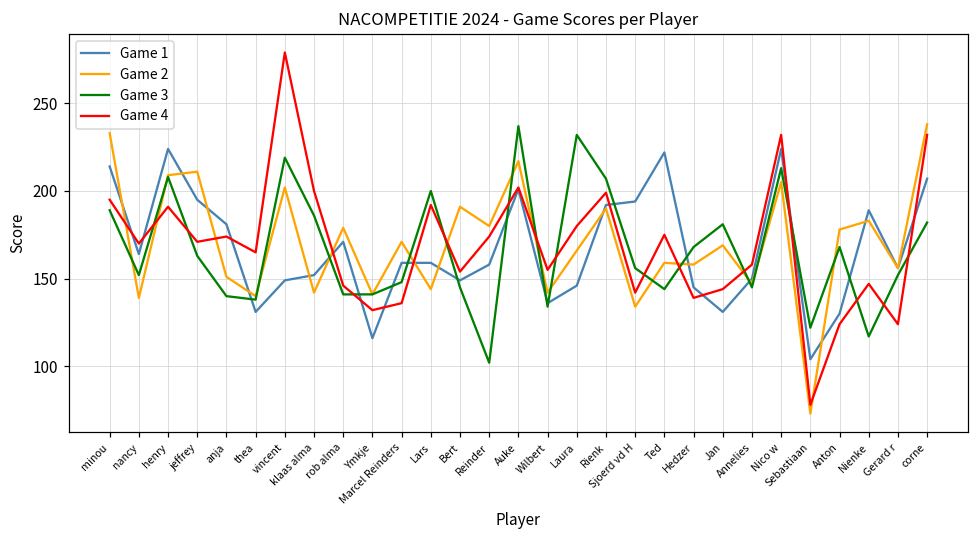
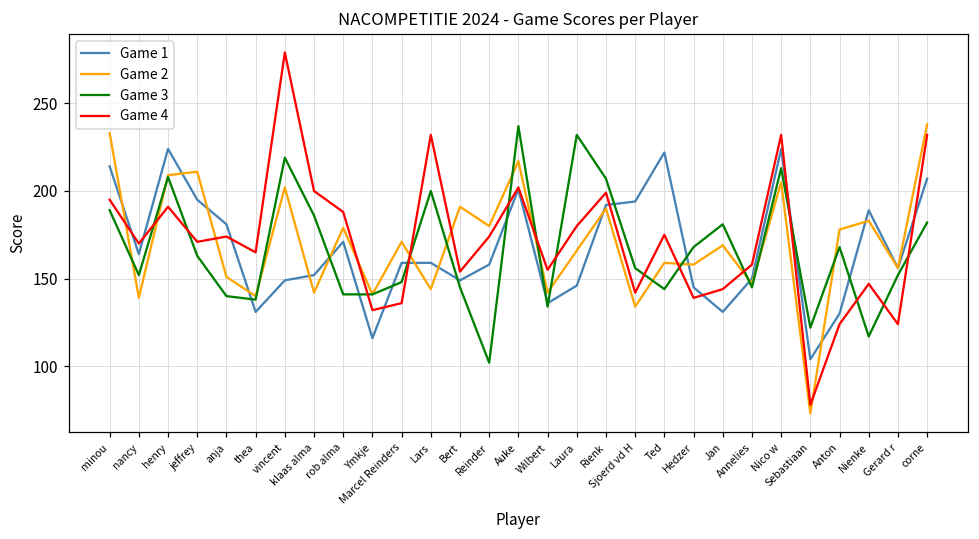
Game 4, rob alma: 146 -> 188
Game 4, Lars: 192 -> 232
